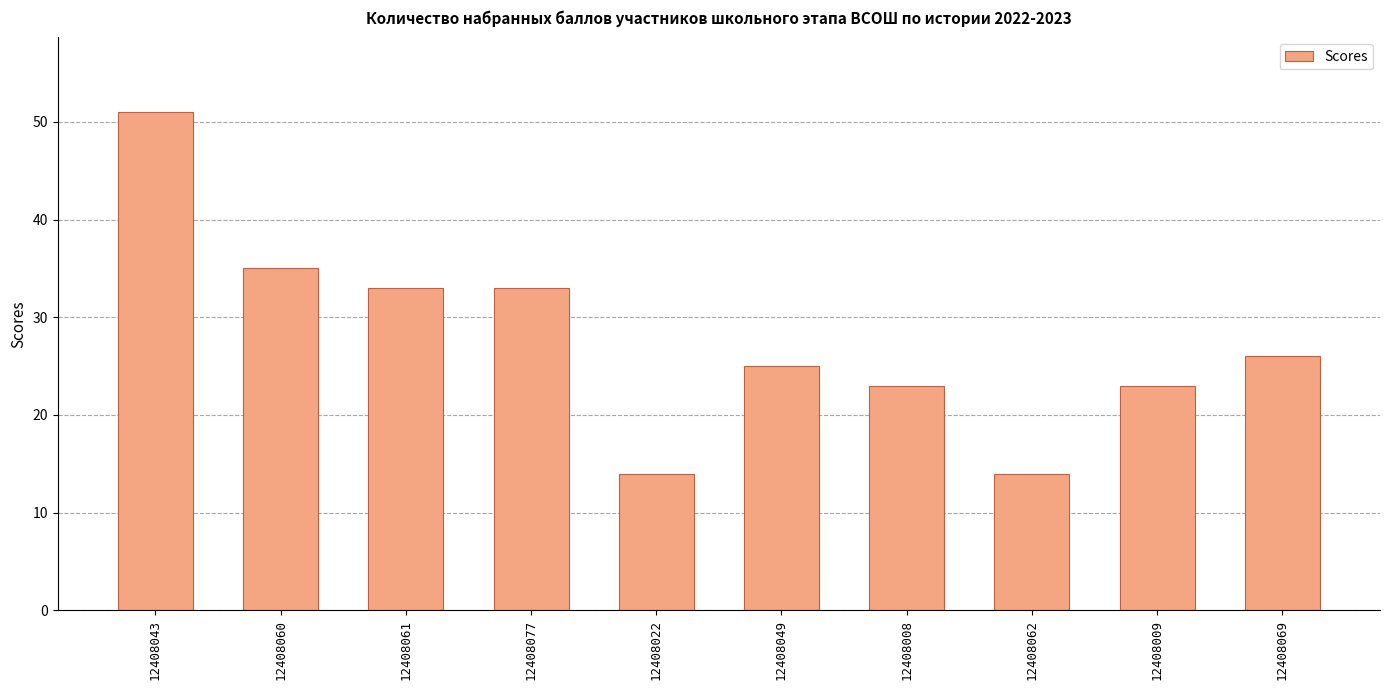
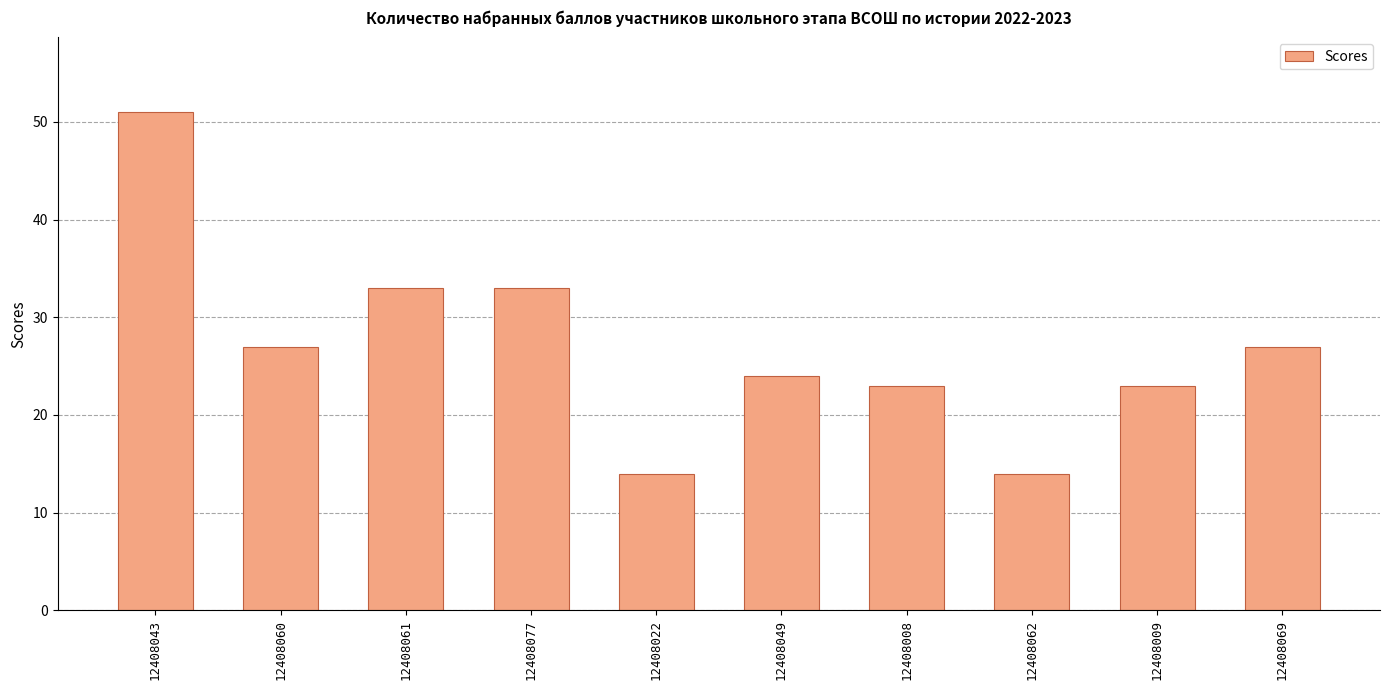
12408060: 35 -> 27
12408049: 25 -> 24
12408069: 26 -> 27
